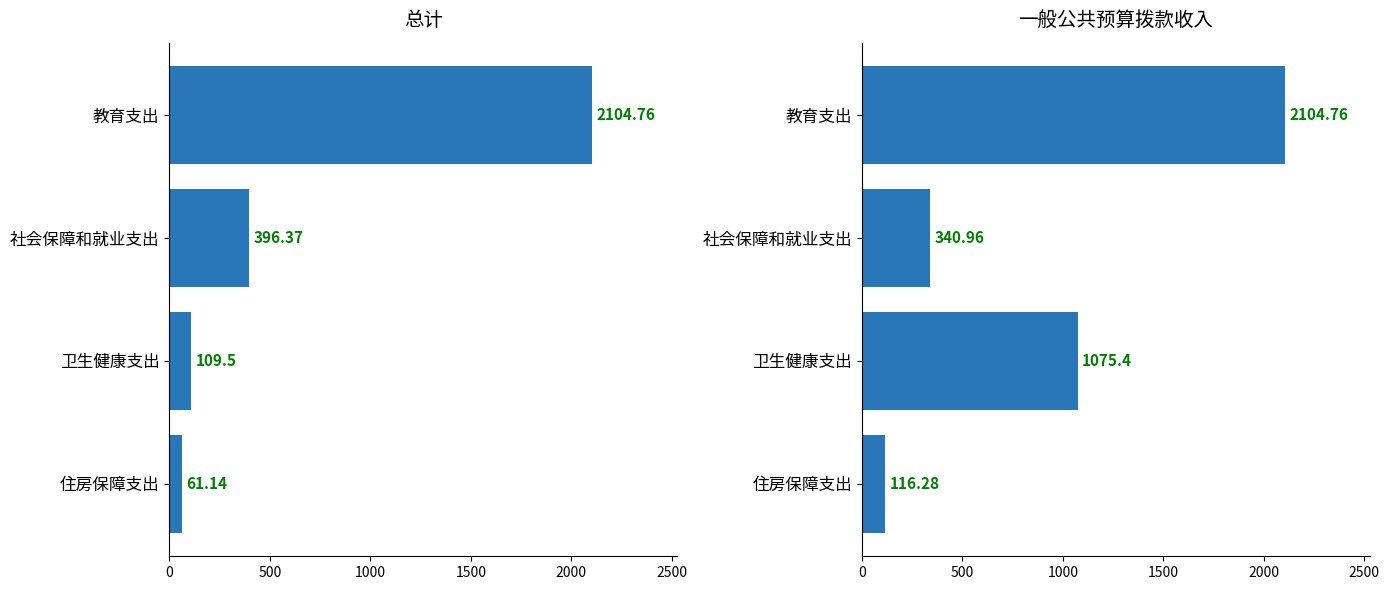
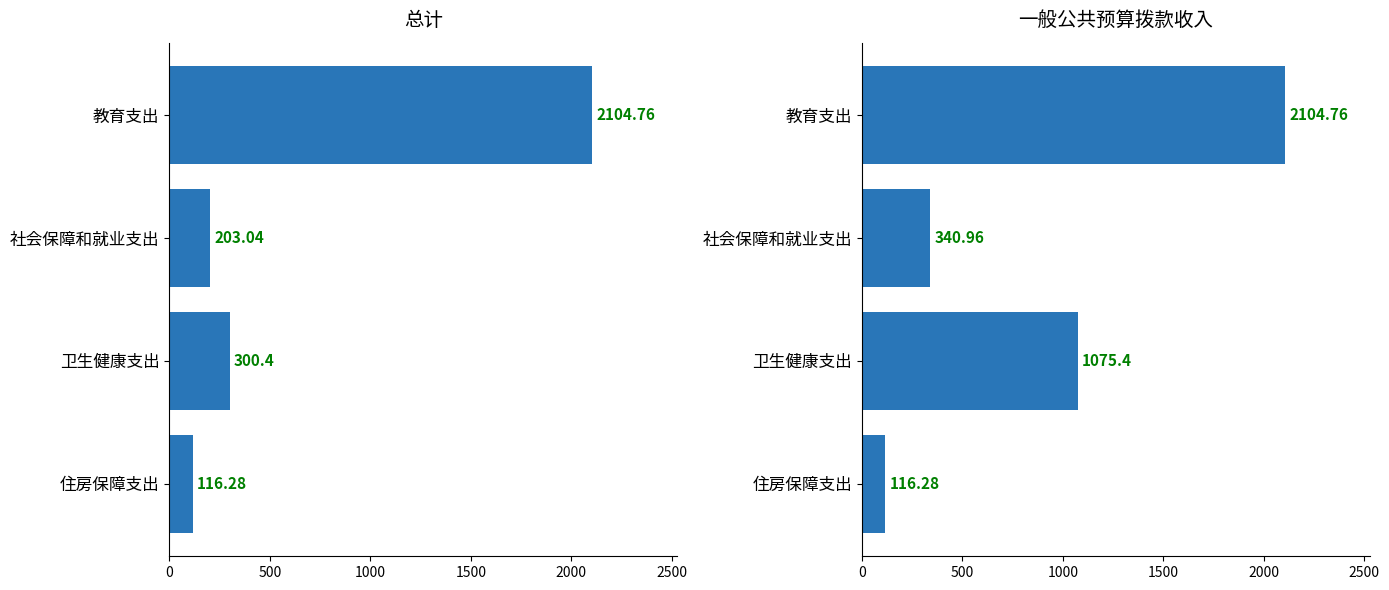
总计, 社会保障和就业支出: 396.37 -> 203.04
总计, 卫生健康支出: 109.5 -> 300.4
总计, 住房保障支出: 61.14 -> 116.28
